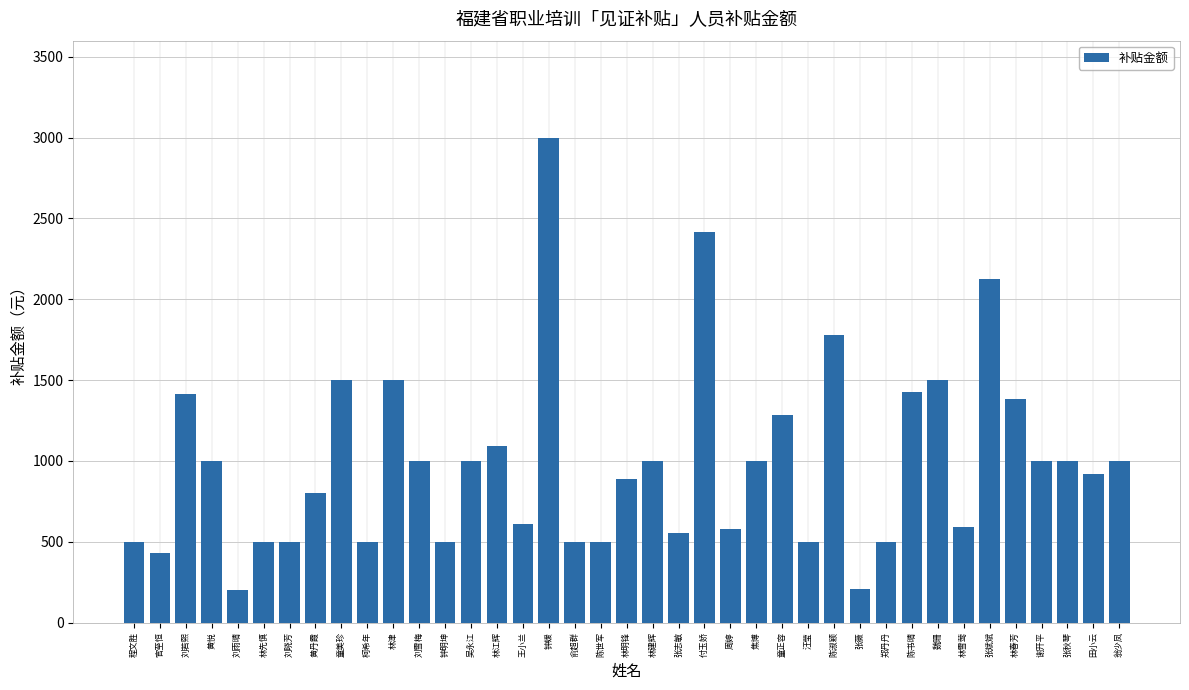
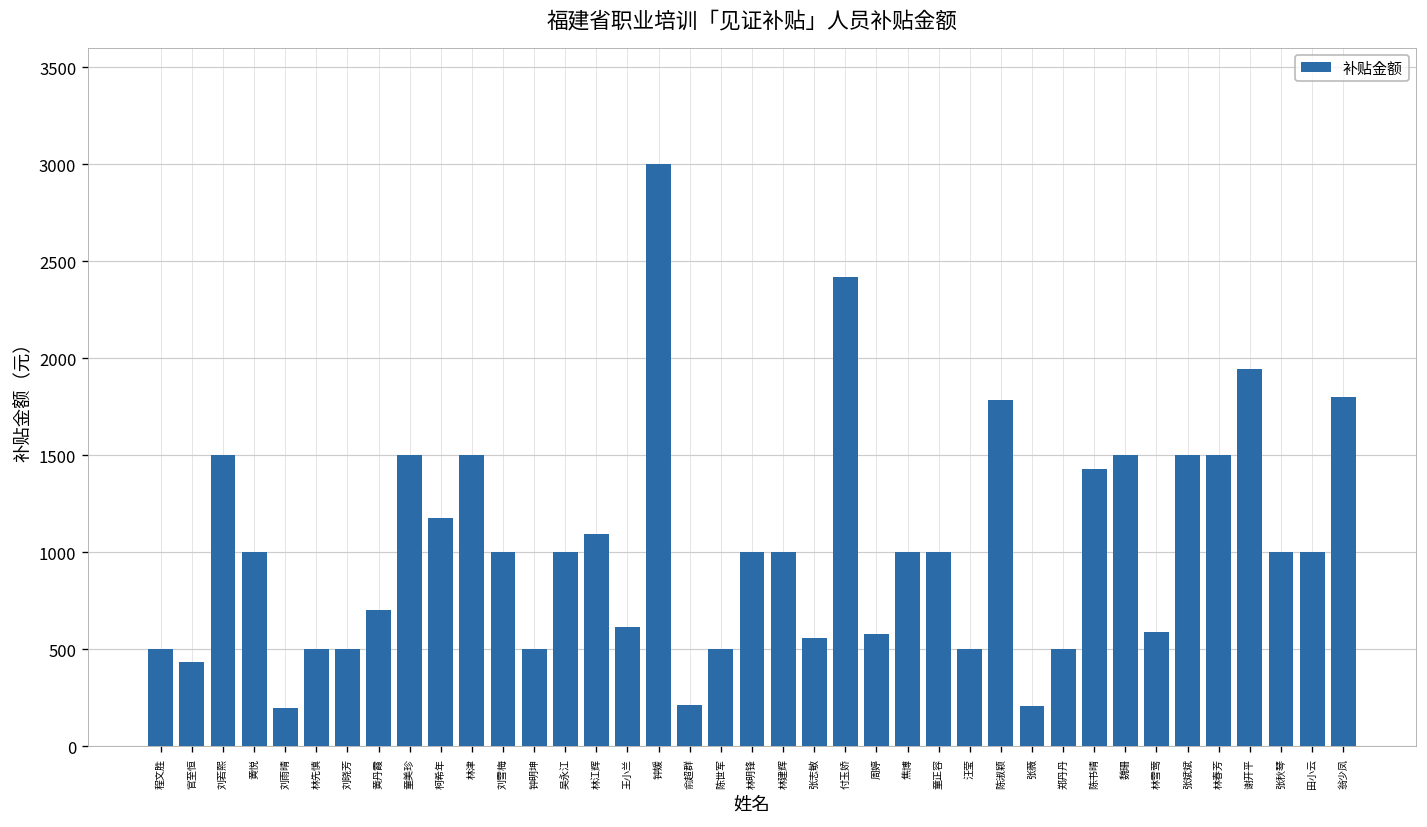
刘若熙: 1410 -> 1500
黄丹霞: 800 -> 700
柯希年: 500 -> 1180
俞超群: 500 -> 210
林明锋: 890 -> 1000
童正容: 1290 -> 1000
张斌斌: 2120 -> 1500
林春芳: 1380 -> 1500
谢开平: 1000 -> 1940
田小云: 920 -> 1000
翁少凤: 1000 -> 1800
